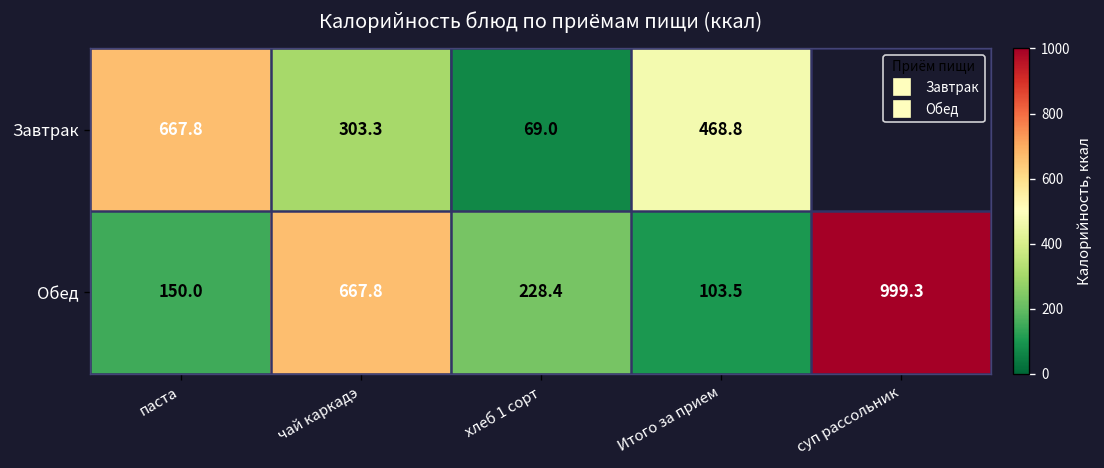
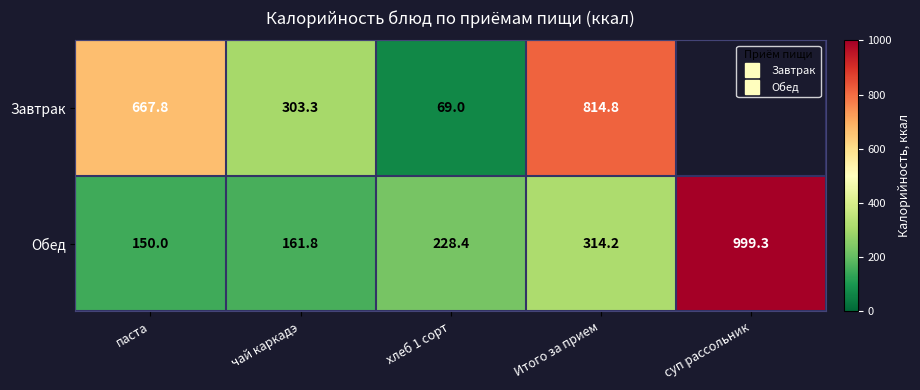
Завтрак, Итого за прием: 468.8 -> 814.8
Обед, чай каркадэ: 667.8 -> 161.8
Обед, Итого за прием: 103.5 -> 314.2
